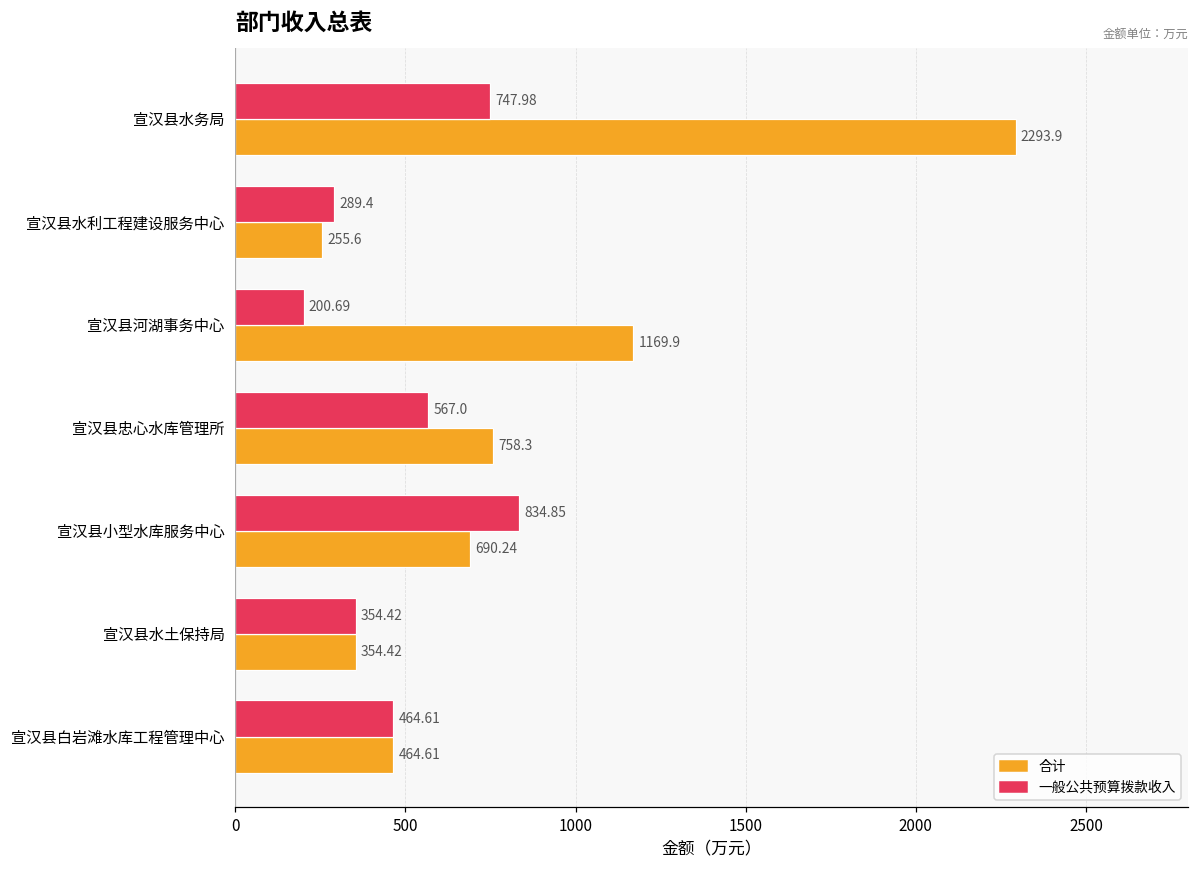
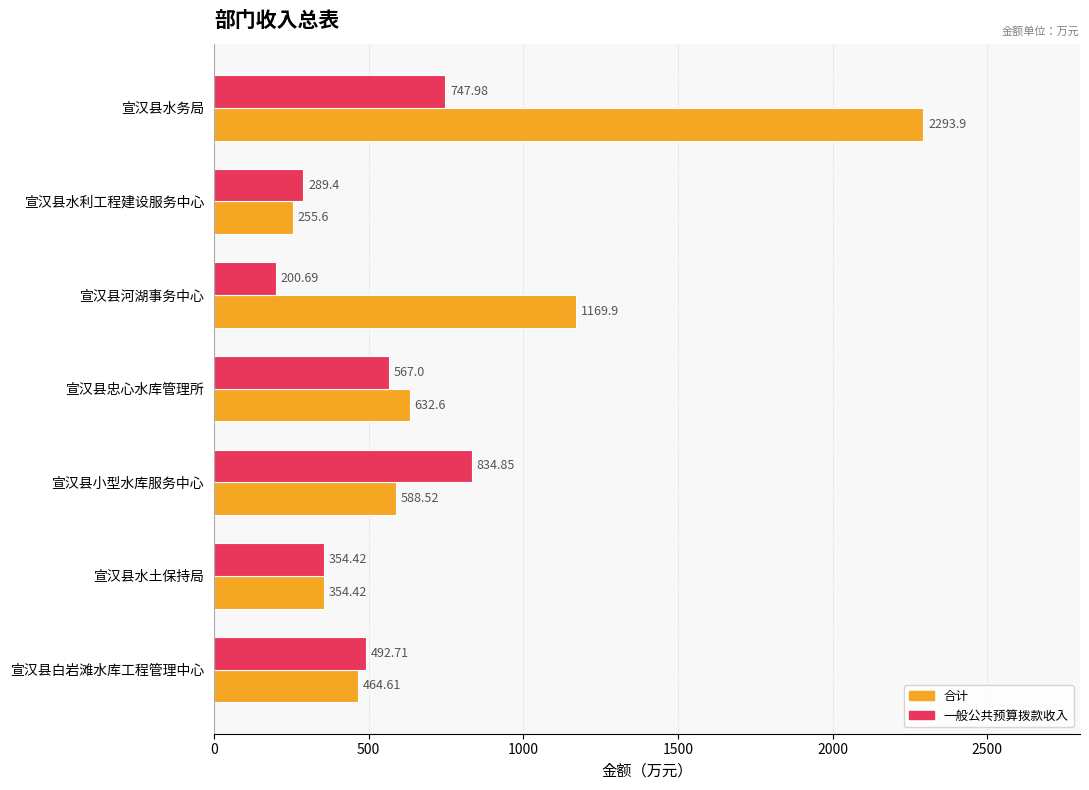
合计, 宣汉县忠心水库管理所: 758.3 -> 632.6
合计, 宣汉县小型水库服务中心: 690.24 -> 588.52
一般公共预算拨款收入, 宣汉县白岩滩水库工程管理中心: 464.61 -> 492.71
